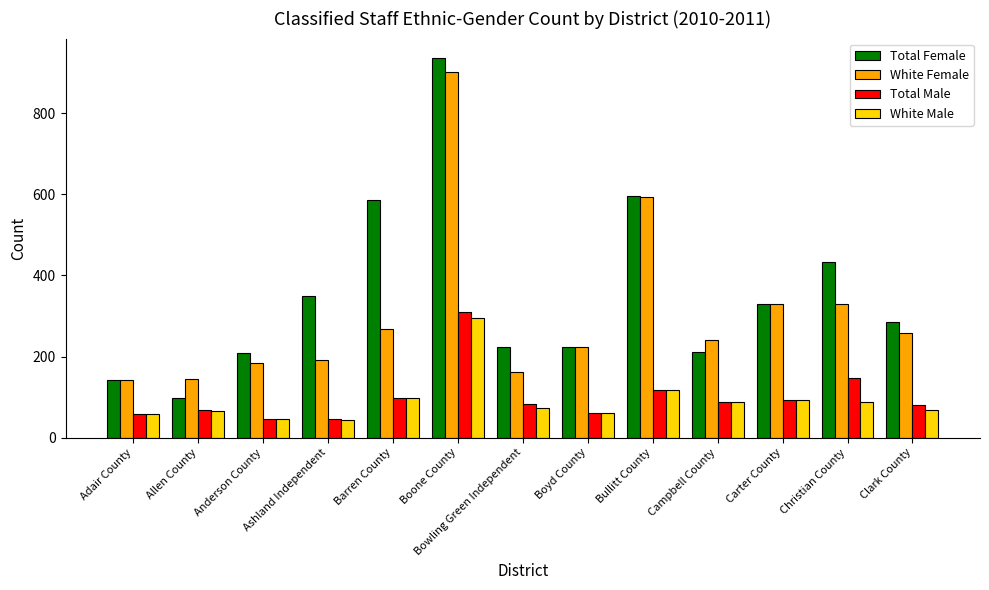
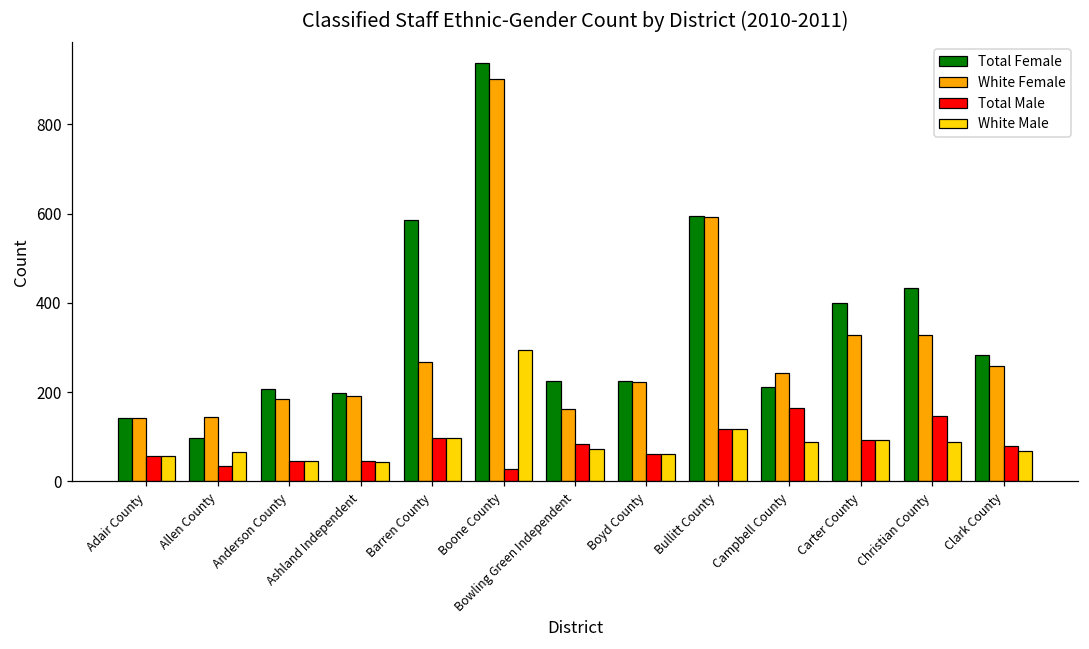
Total Male, Allen County: 70 -> 30
Total Female, Ashland Independent: 350 -> 200
Total Male, Boone County: 310 -> 30
Total Male, Campbell County: 90 -> 170
Total Female, Carter County: 330 -> 400
